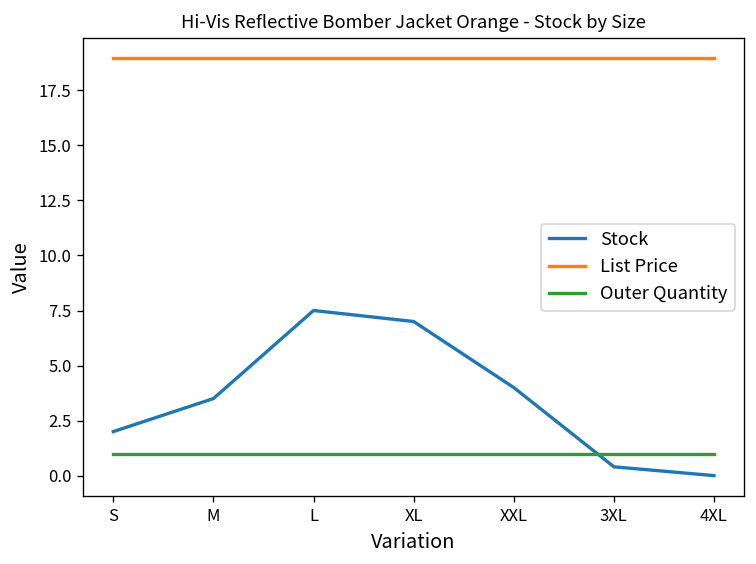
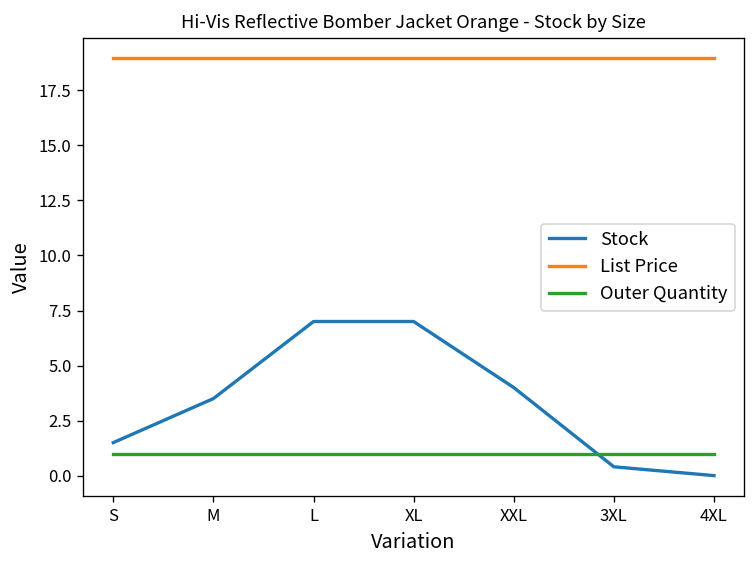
Stock, S: 2.0 -> 1.5
Stock, L: 7.5 -> 7.0
